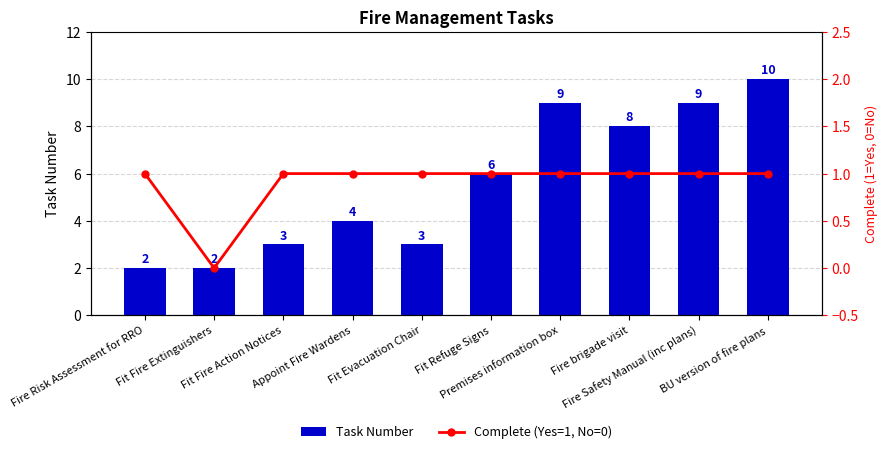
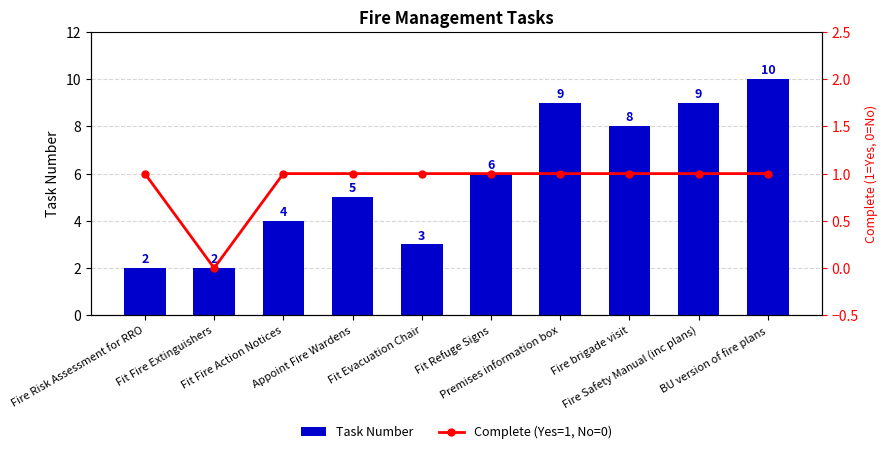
Task Number, Fit Fire Action Notices: 3 -> 4
Task Number, Appoint Fire Wardens: 4 -> 5
